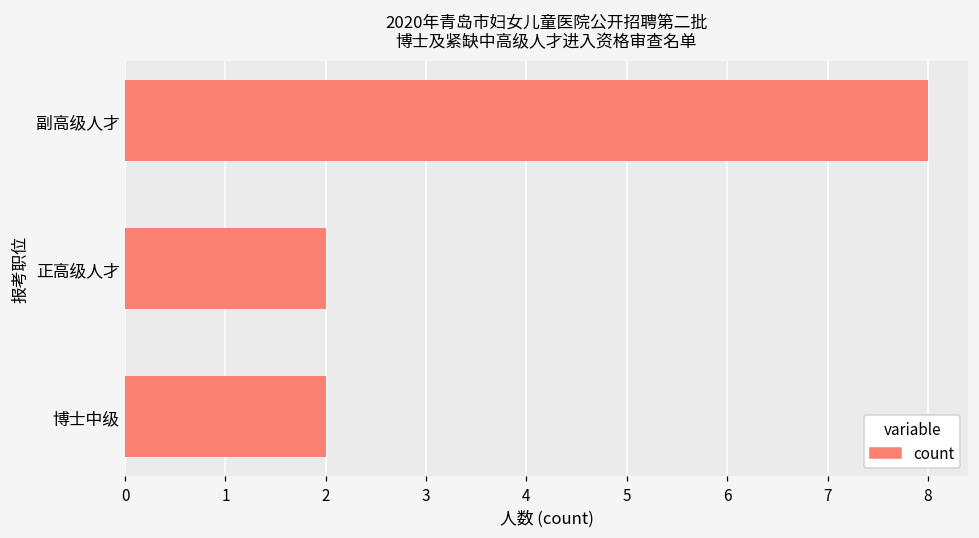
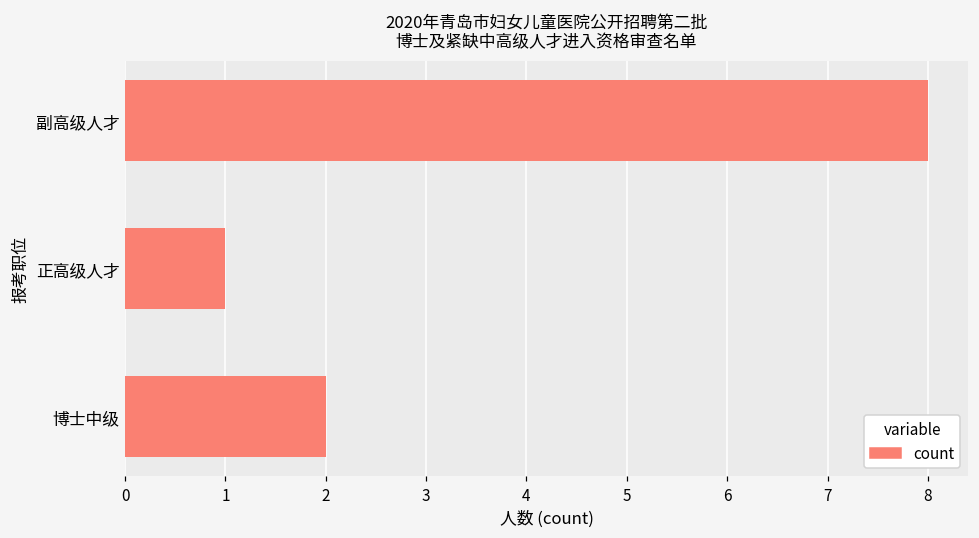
正高级人才: 2 -> 1
